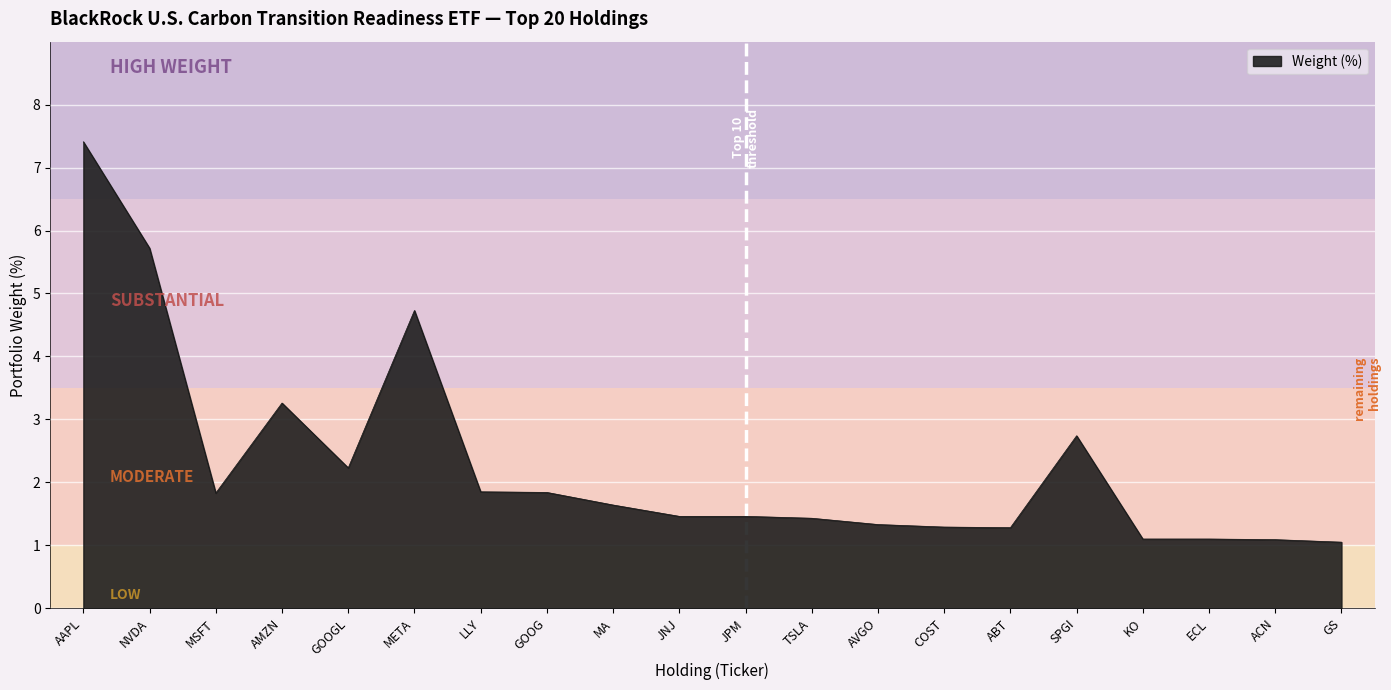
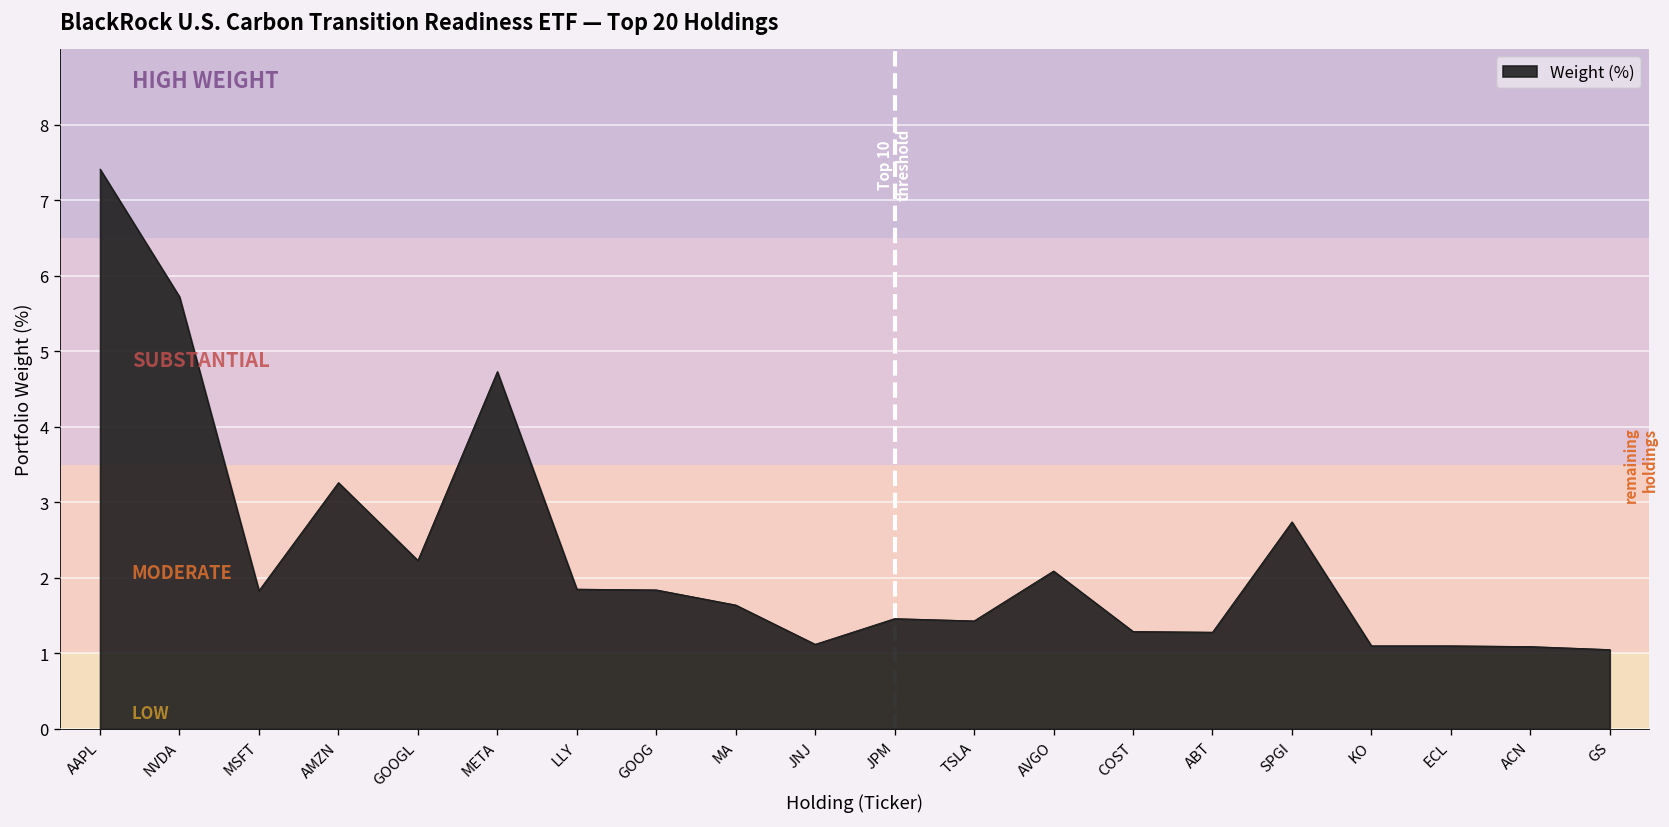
JNJ: 1.5 -> 1.1
AVGO: 1.3 -> 2.1
